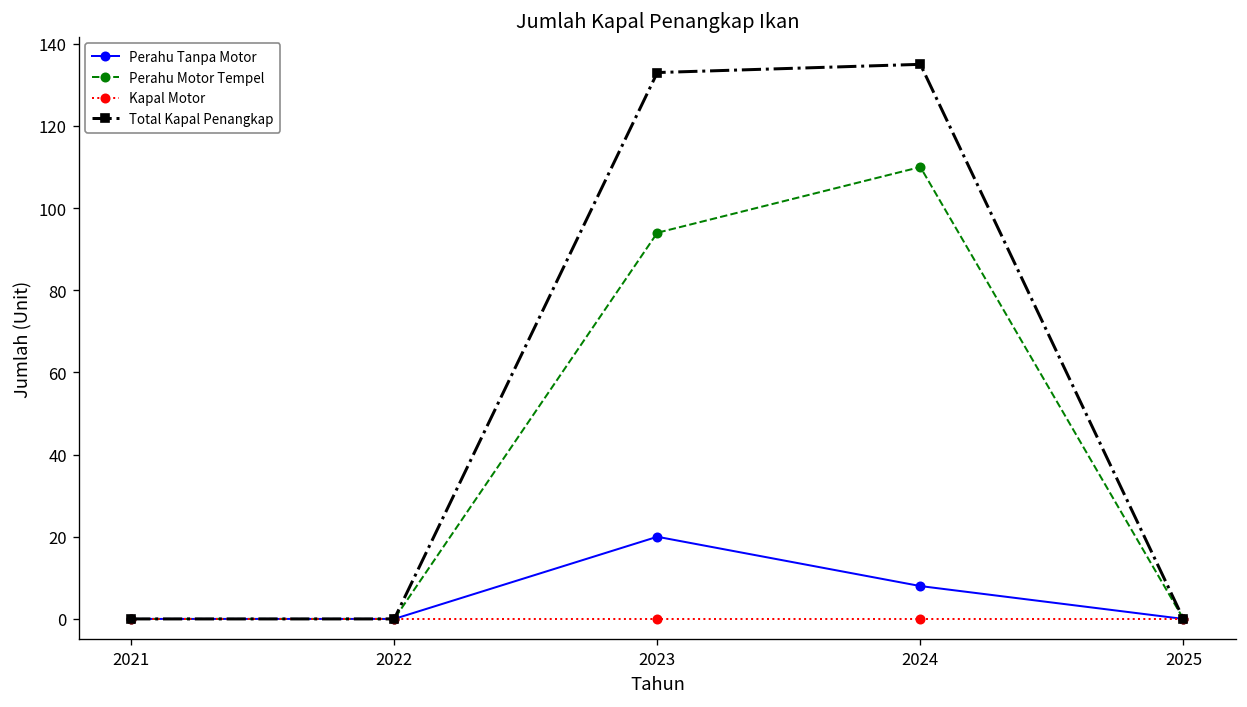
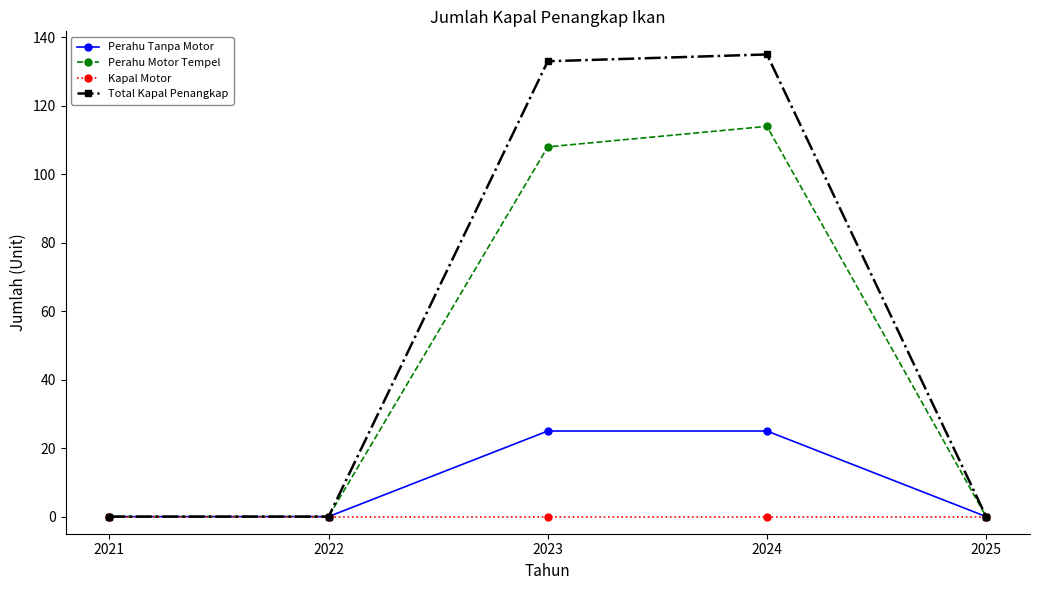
Perahu Tanpa Motor, 2023: 20 -> 25
Perahu Motor Tempel, 2023: 94 -> 108
Perahu Tanpa Motor, 2024: 8 -> 25
Perahu Motor Tempel, 2024: 110 -> 114
